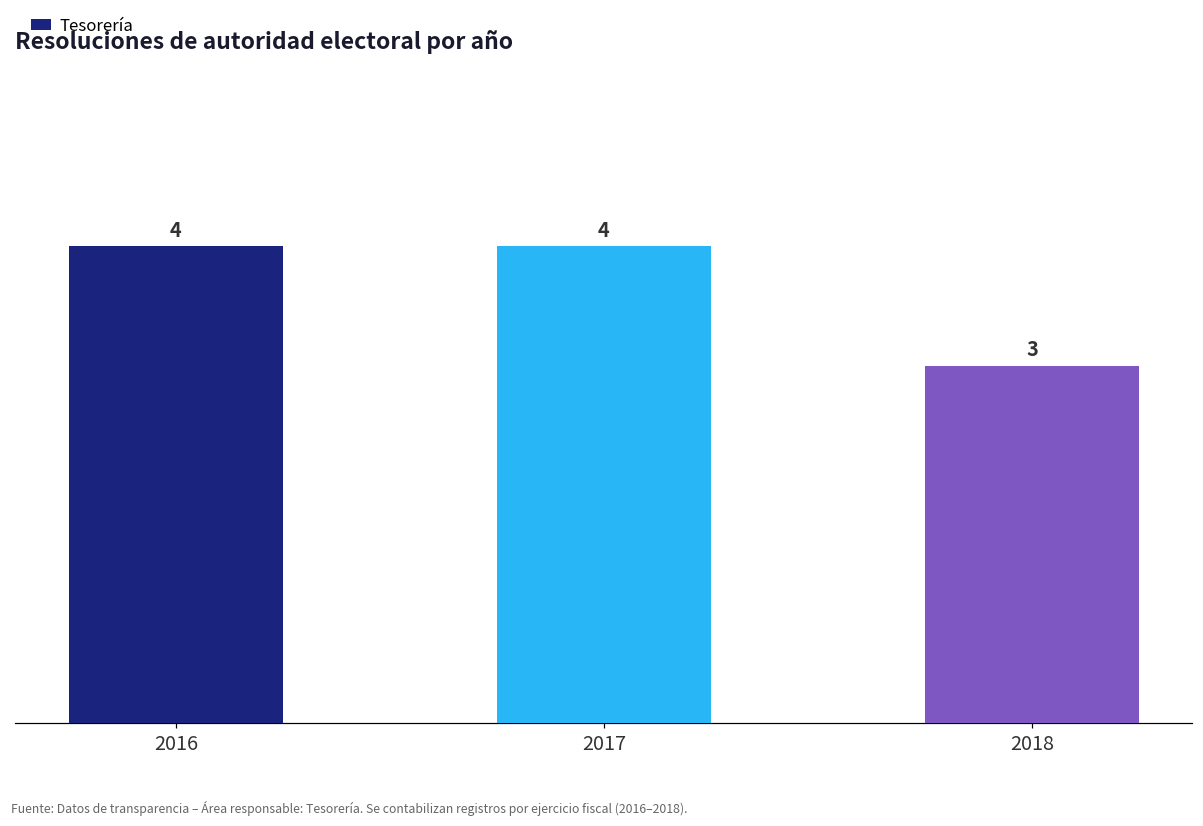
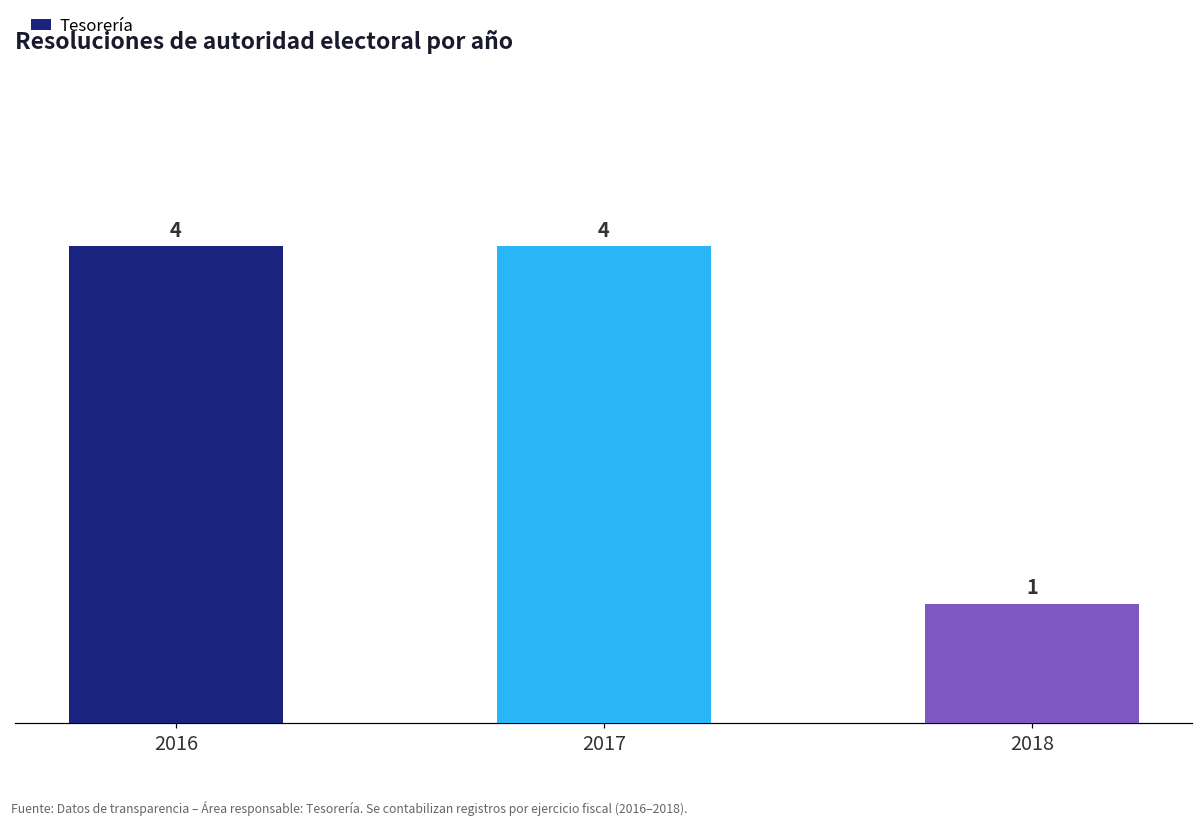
2018: 3 -> 1
